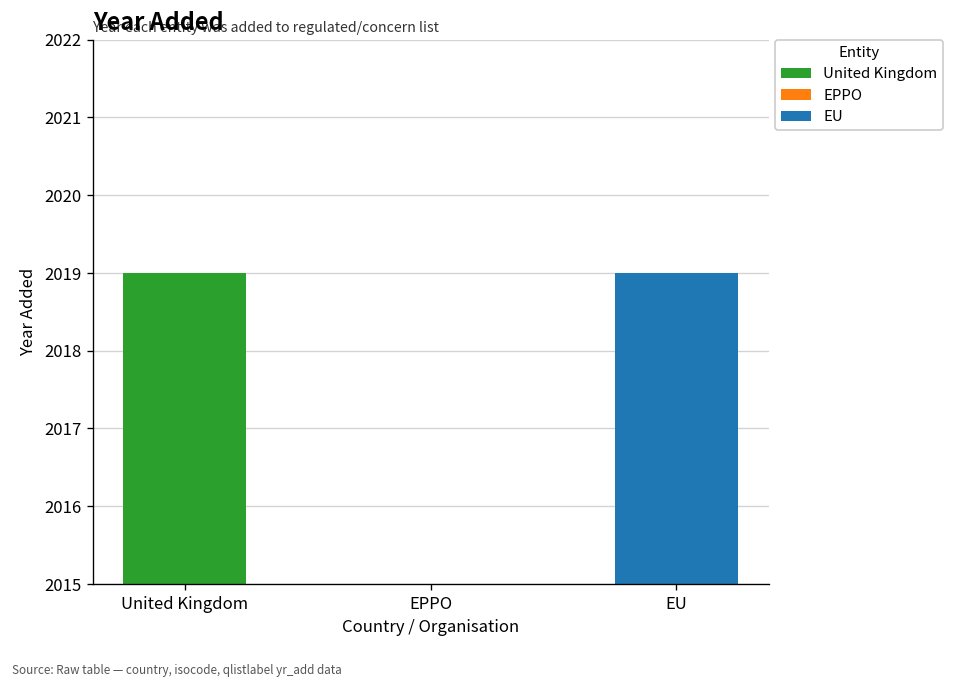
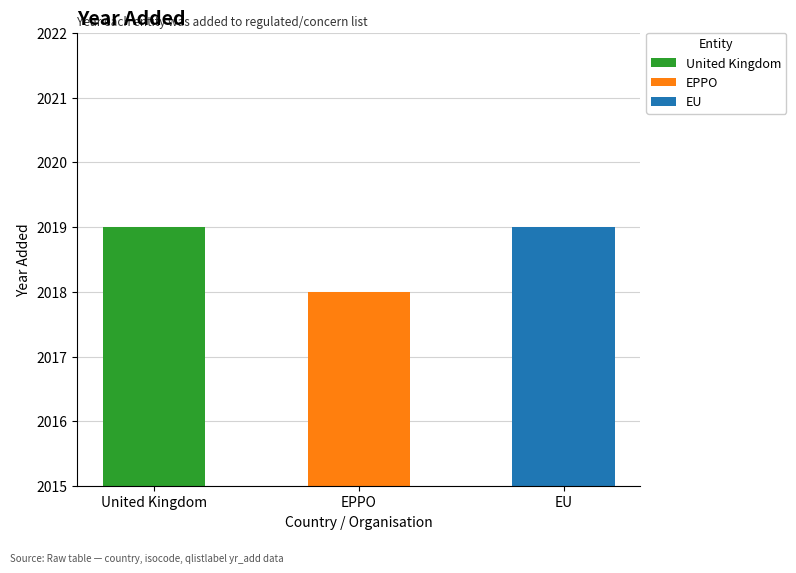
EPPO: 2015 -> 2018
